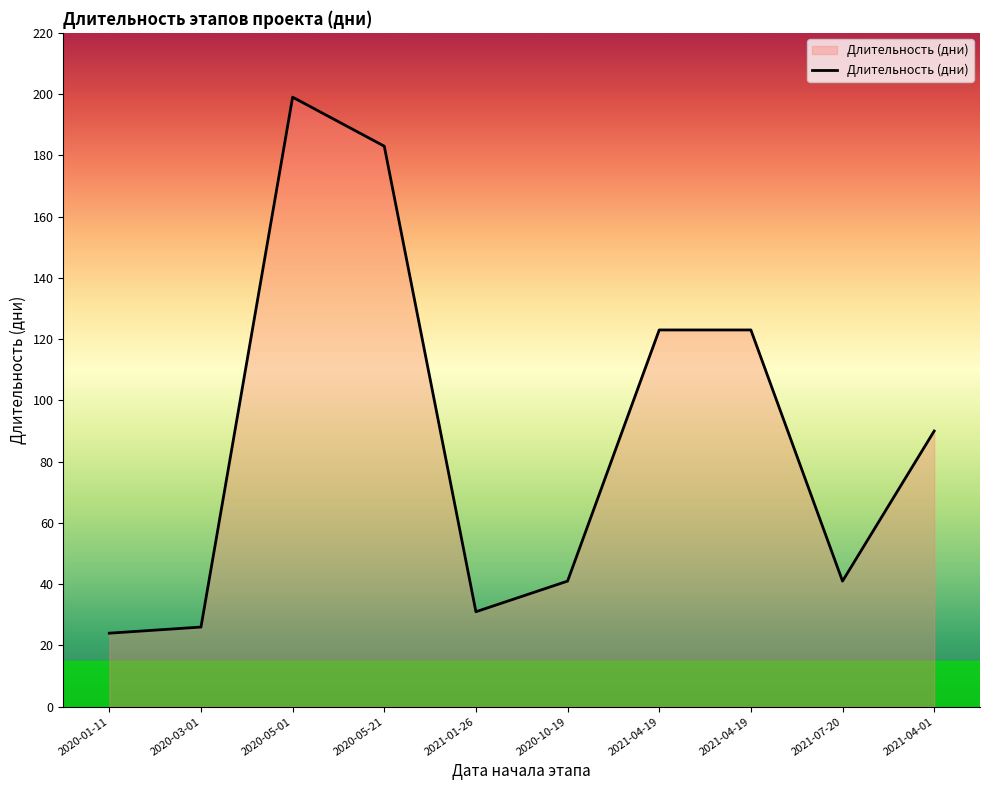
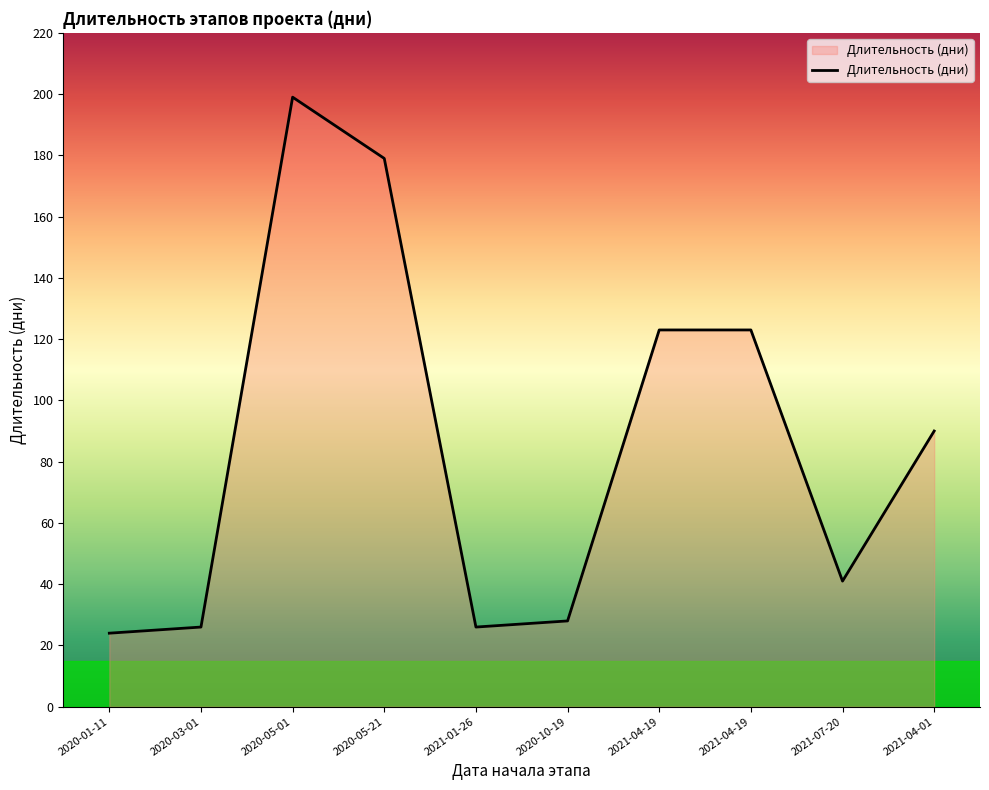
2020-05-21: 183 -> 179
2021-01-26: 31 -> 26
2020-10-19: 41 -> 28
